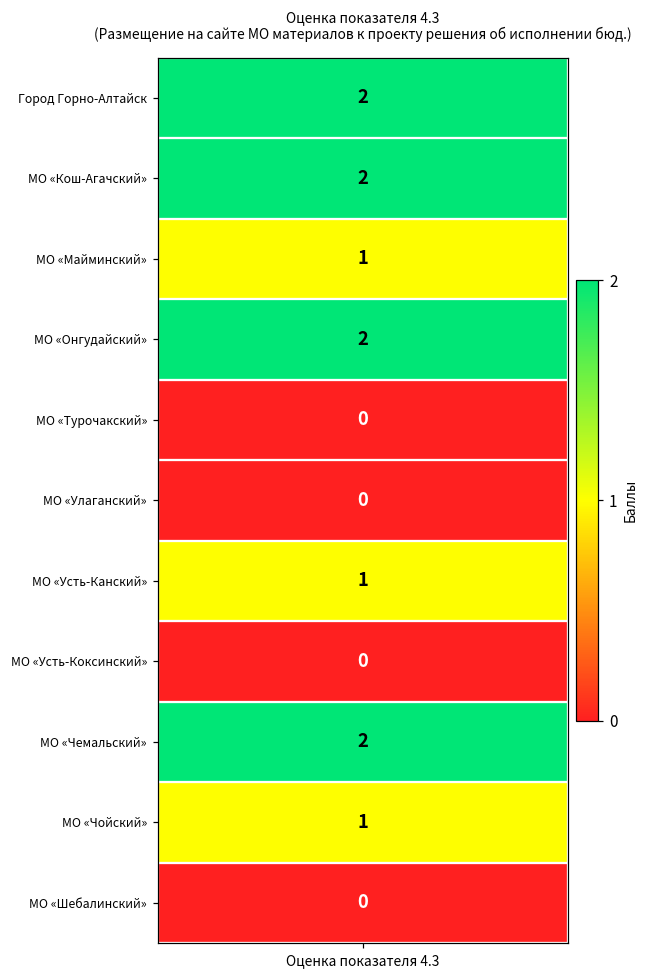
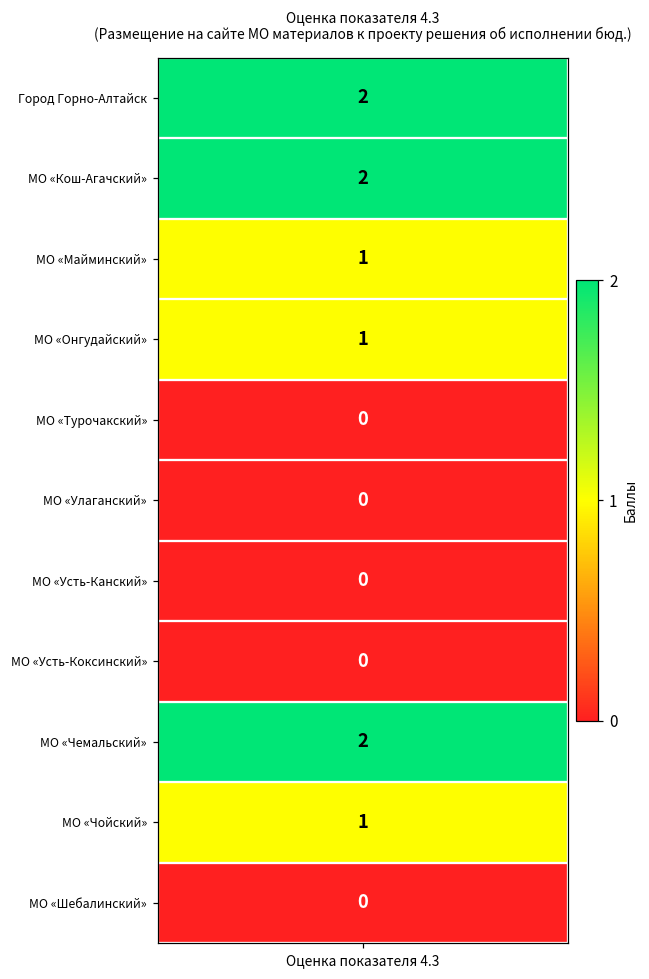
МО «Онгудайский», Оценка показателя 4.3: 2 -> 1
МО «Усть-Канский», Оценка показателя 4.3: 1 -> 0
